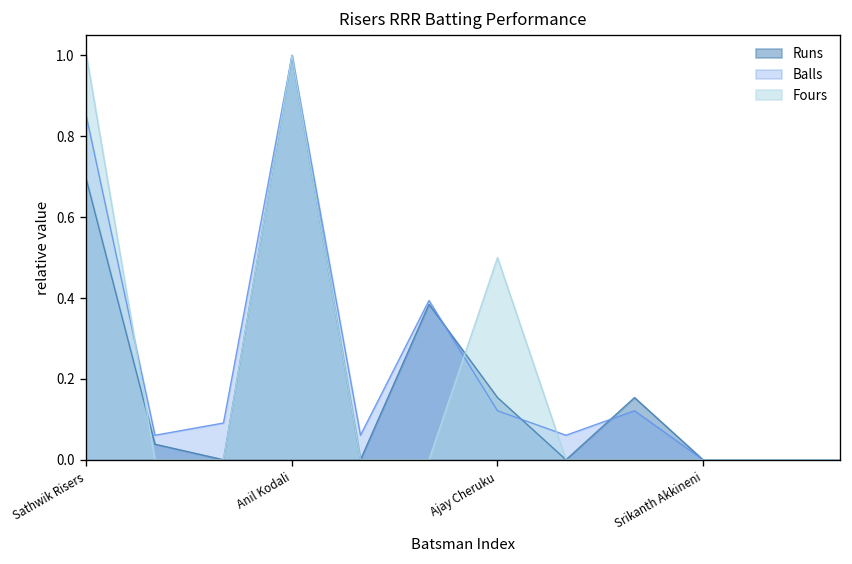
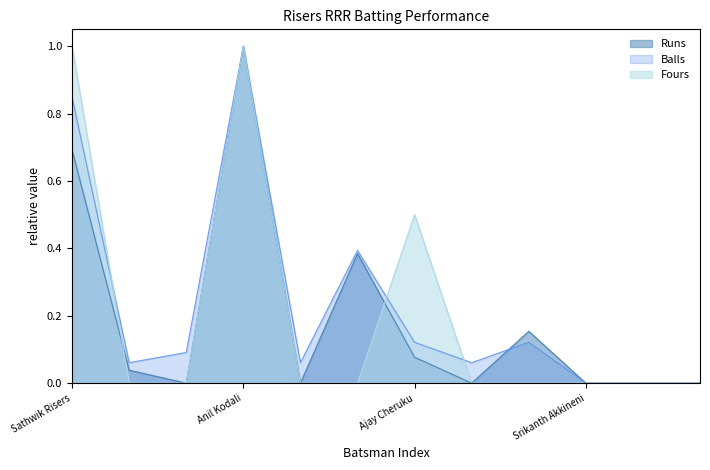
Runs, Ajay Cheruku: 0.15 -> 0.08
